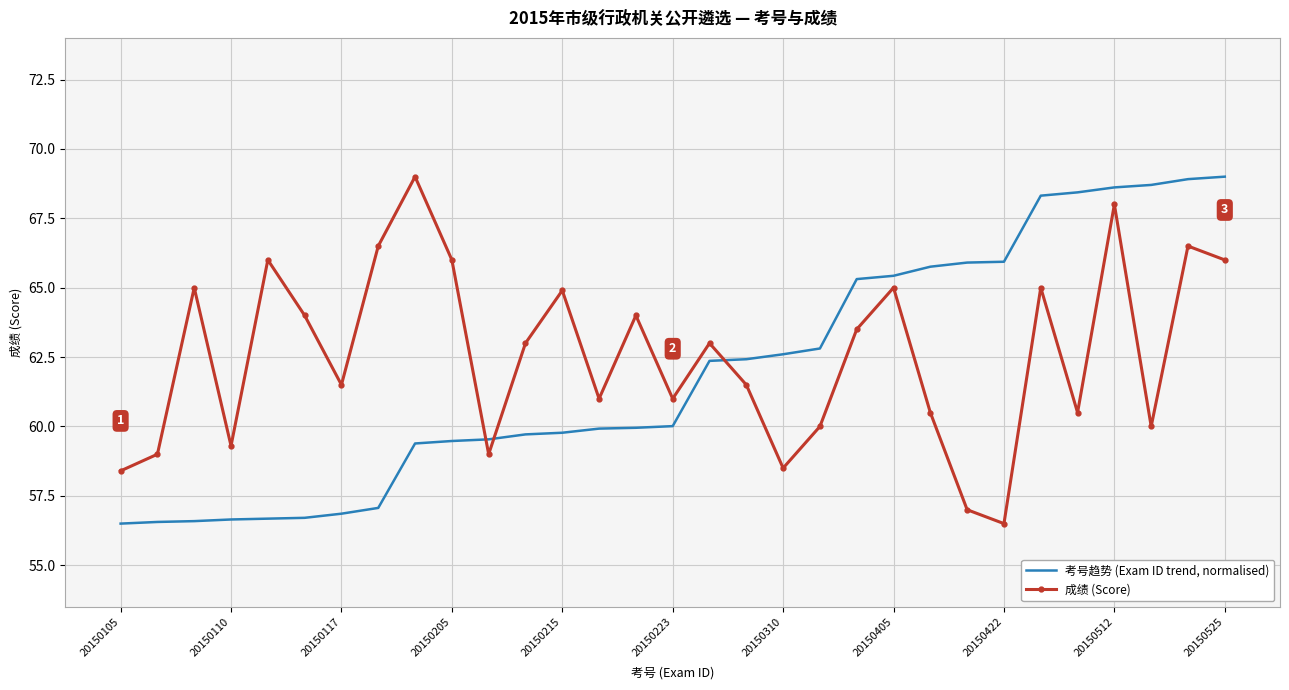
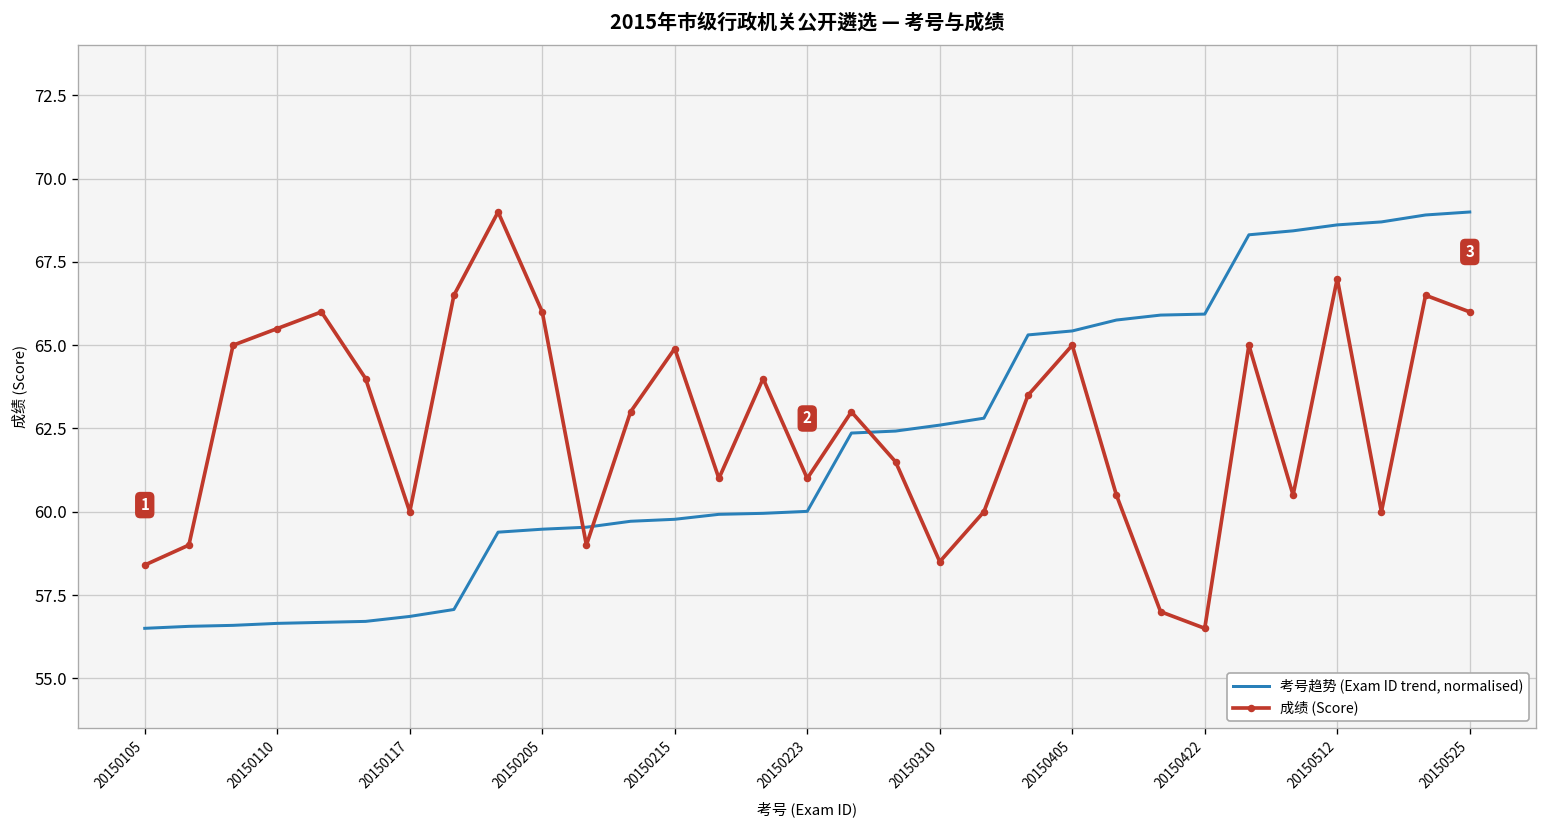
成绩 (Score), 20150110: 59.3 -> 65.5
成绩 (Score), 20150117: 61.5 -> 60.0
成绩 (Score), 20150512: 68 -> 67
